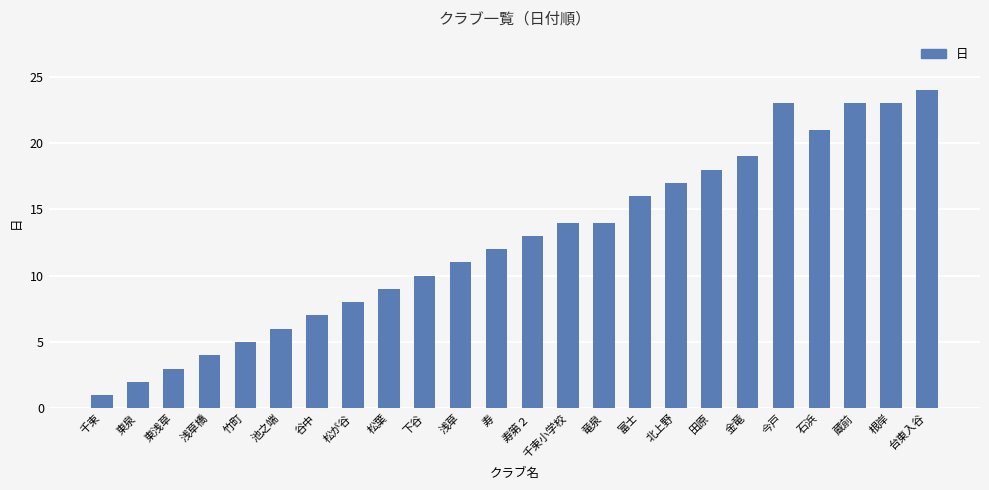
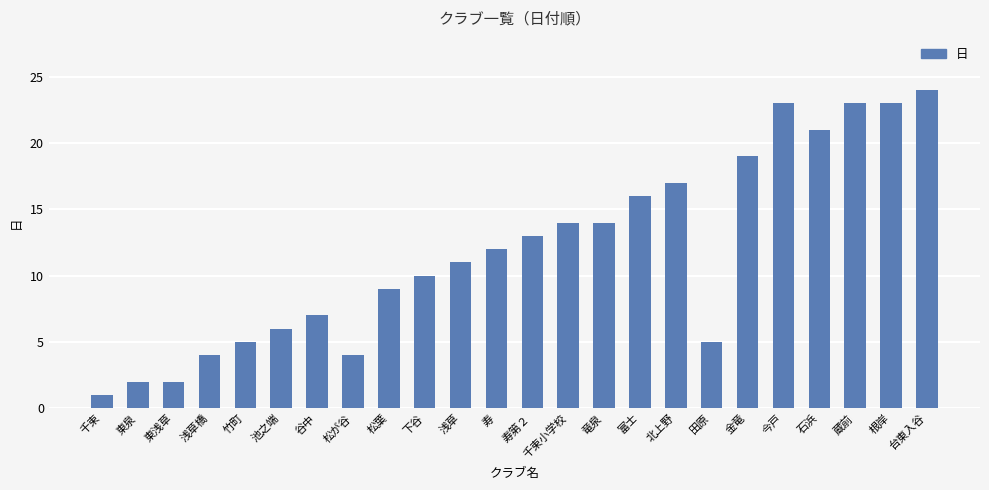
東浅草: 3 -> 2
松が谷: 8 -> 4
田原: 18 -> 5
